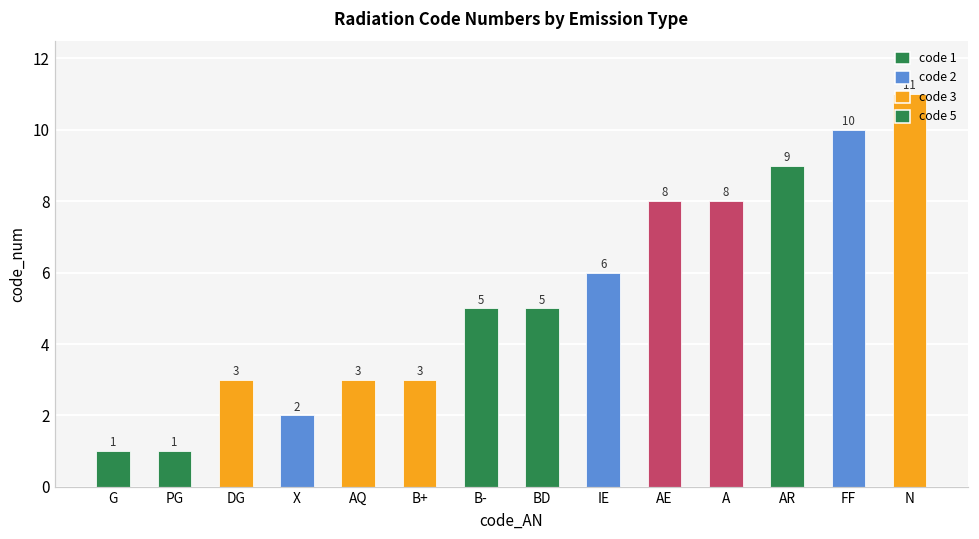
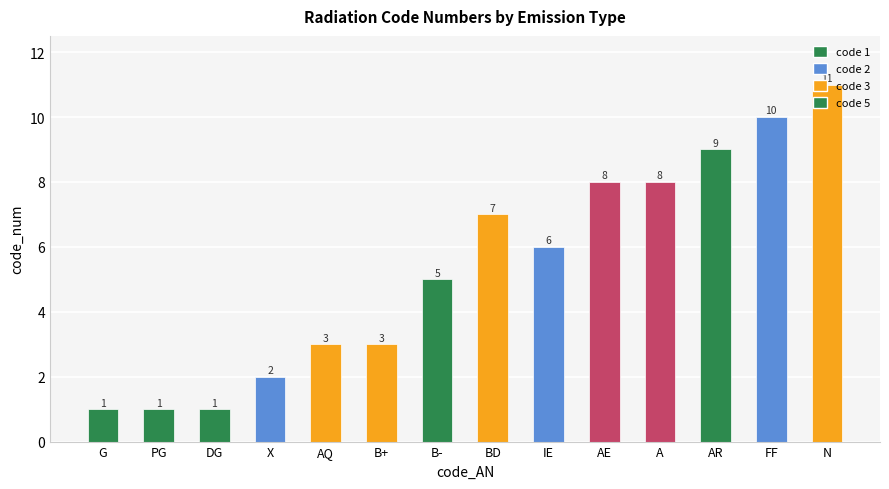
DG: 3 -> 1
BD: 5 -> 7
